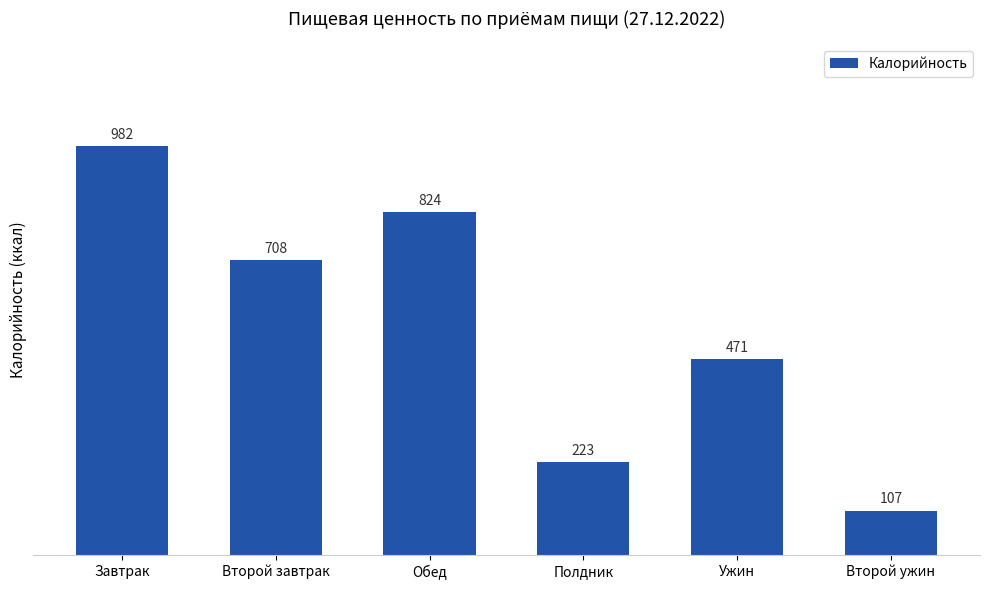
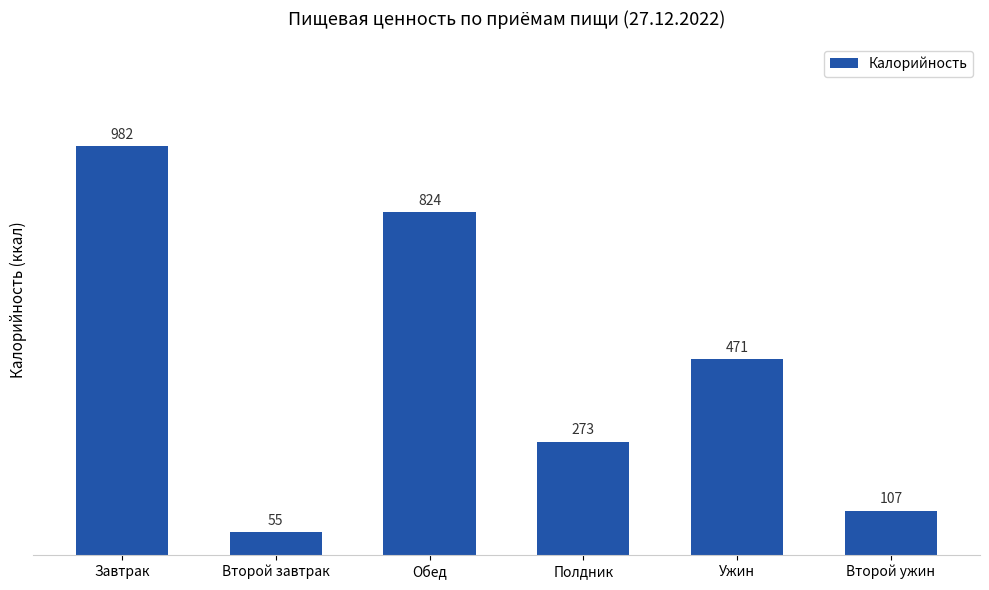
Второй завтрак: 708 -> 55
Полдник: 223 -> 273
